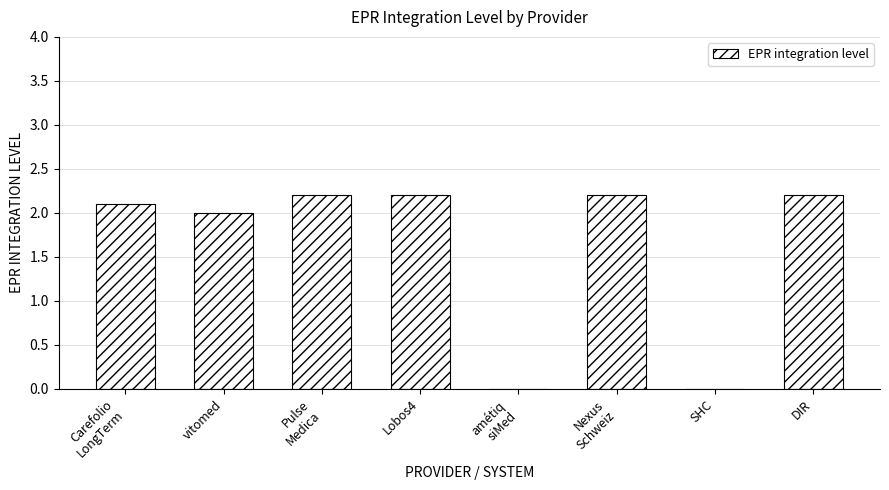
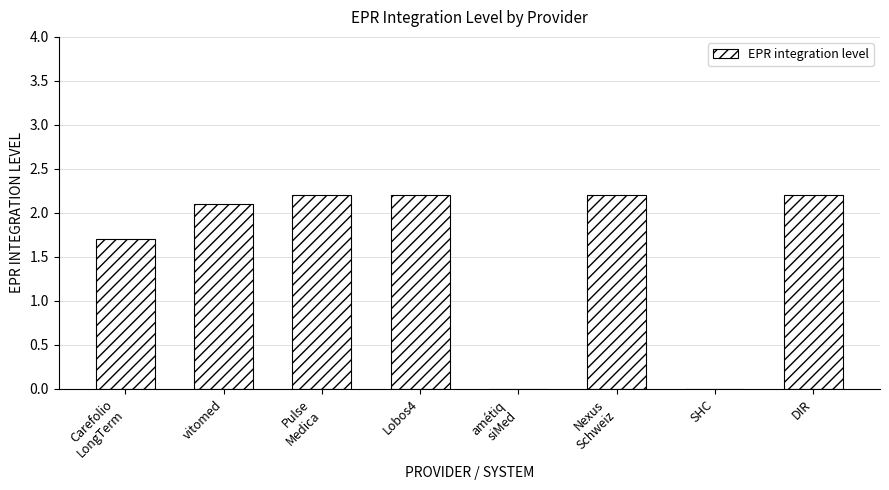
Carefolio LongTerm: 2.1 -> 1.7
vitomed: 2.0 -> 2.1
